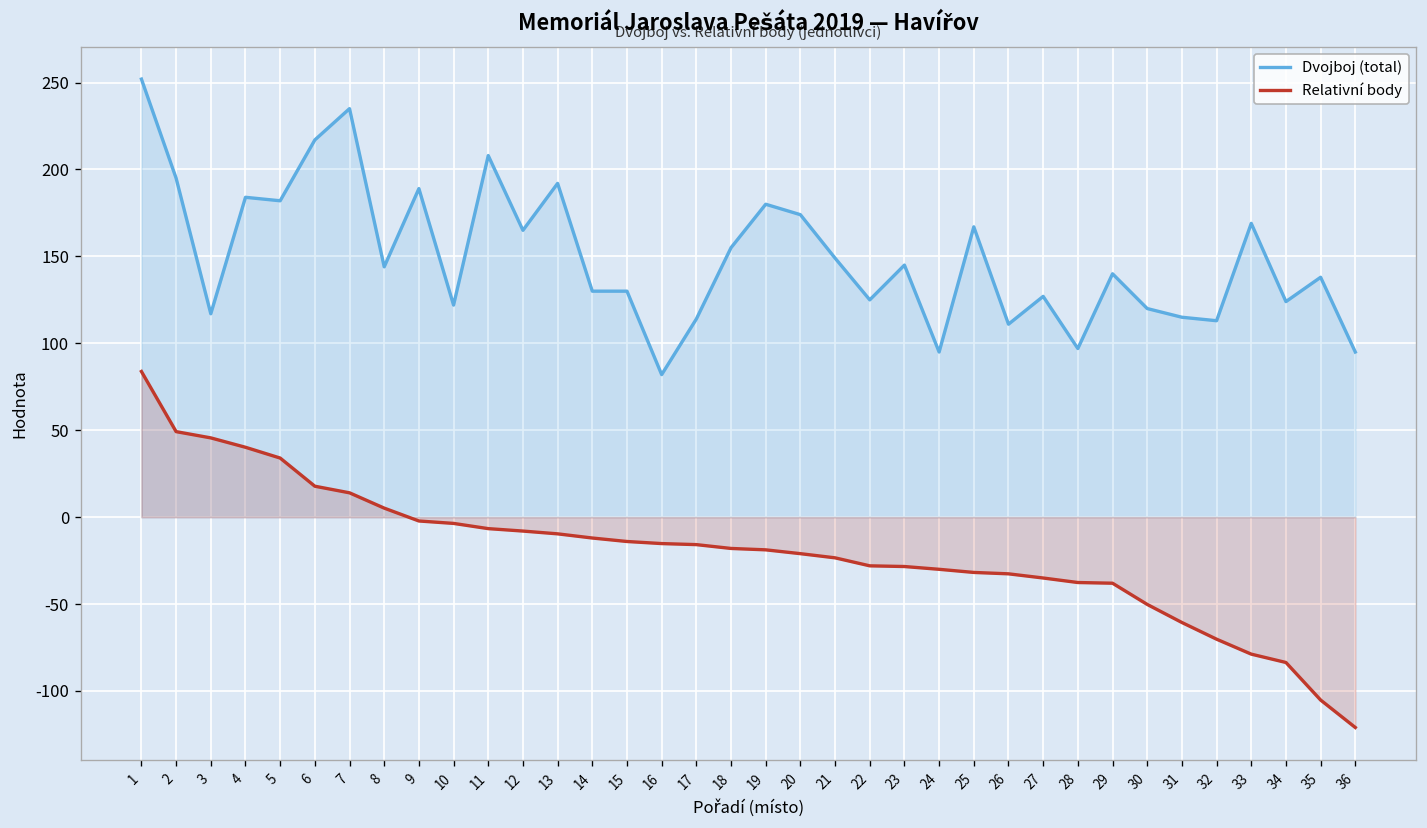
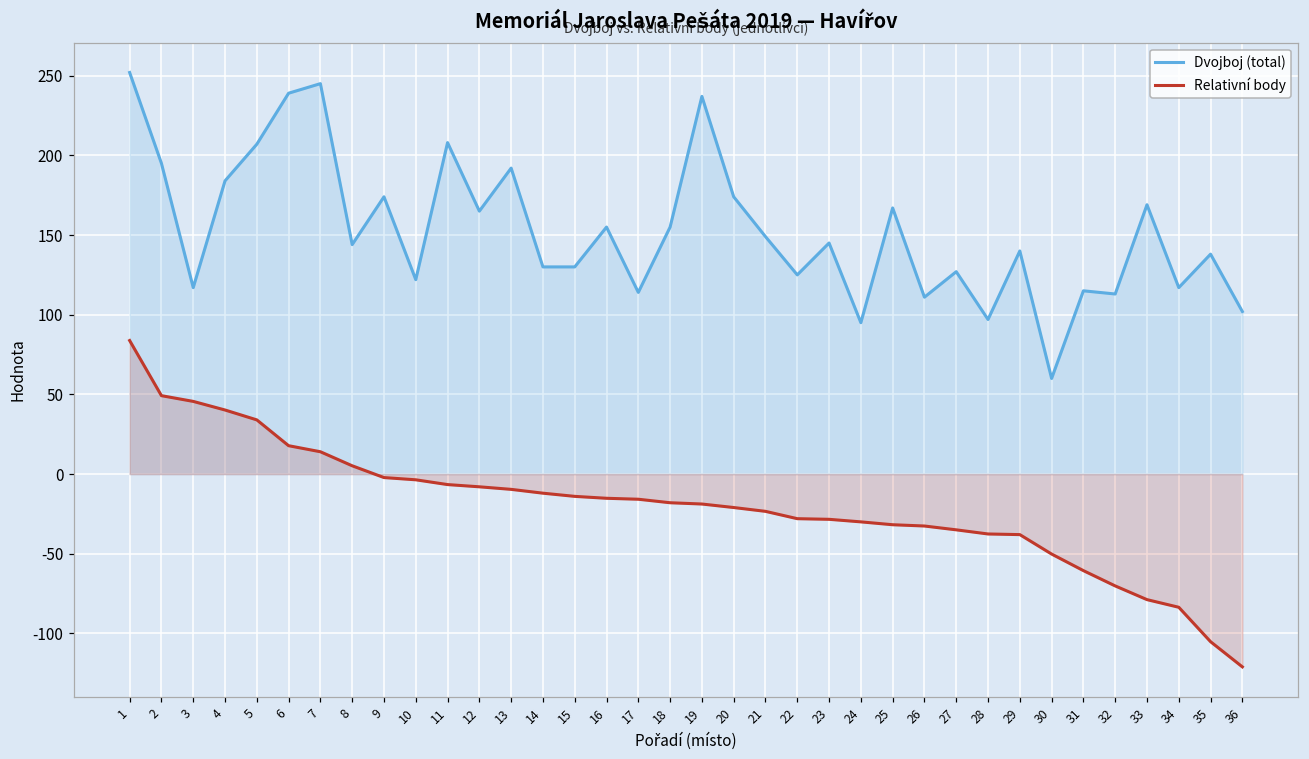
Dvojboj (total), 5: 182 -> 207
Dvojboj (total), 6: 217 -> 239
Dvojboj (total), 7: 235 -> 245
Dvojboj (total), 9: 189 -> 174
Dvojboj (total), 16: 82 -> 155
Dvojboj (total), 19: 180 -> 237
Dvojboj (total), 30: 120 -> 60
Dvojboj (total), 34: 124 -> 117
Dvojboj (total), 36: 95 -> 102
